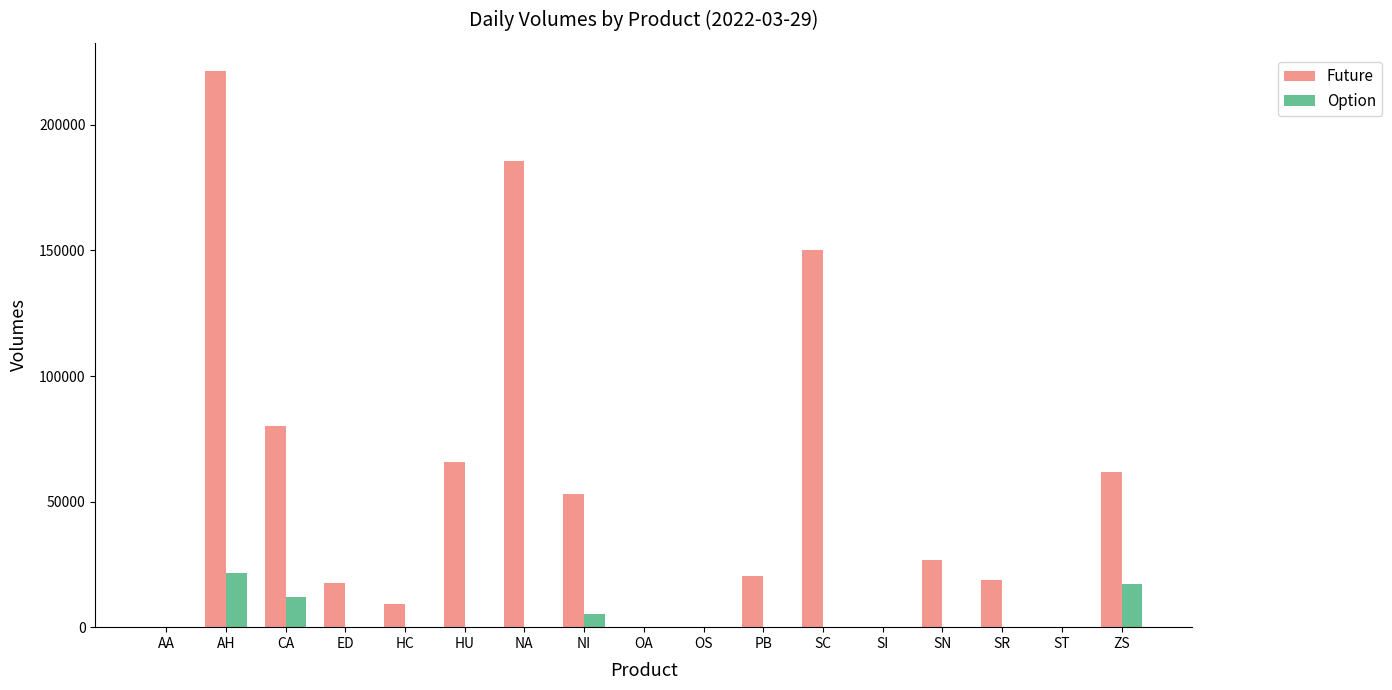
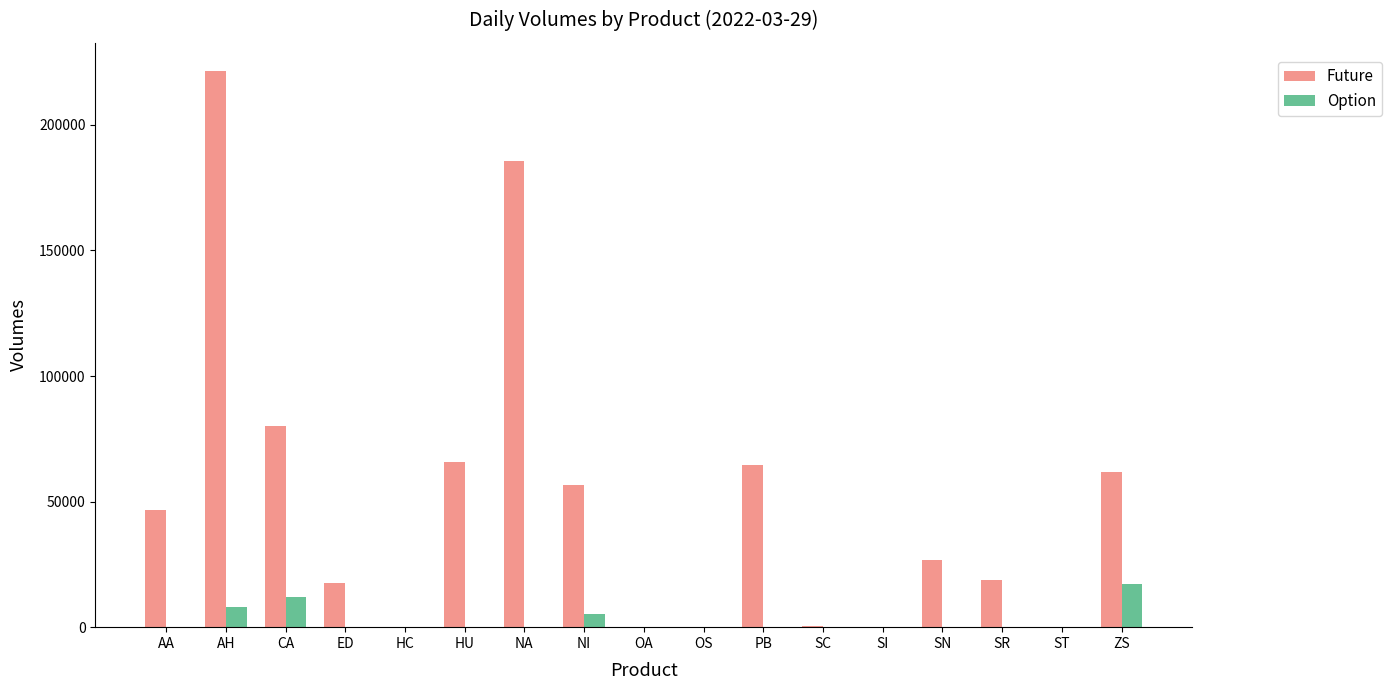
Future, AA: 0 -> 47000
Option, AH: 22000 -> 8000
Future, HC: 9000 -> 0
Future, NI: 53000 -> 57000
Future, PB: 20000 -> 64000
Future, SC: 150000 -> 0
